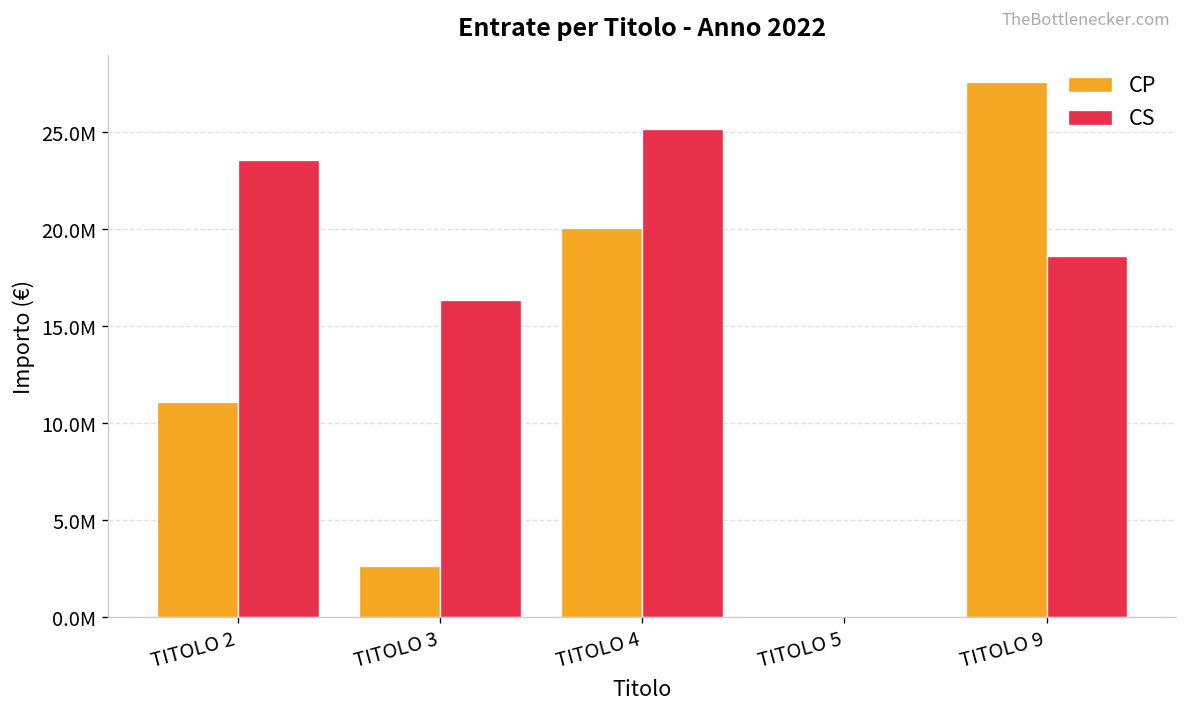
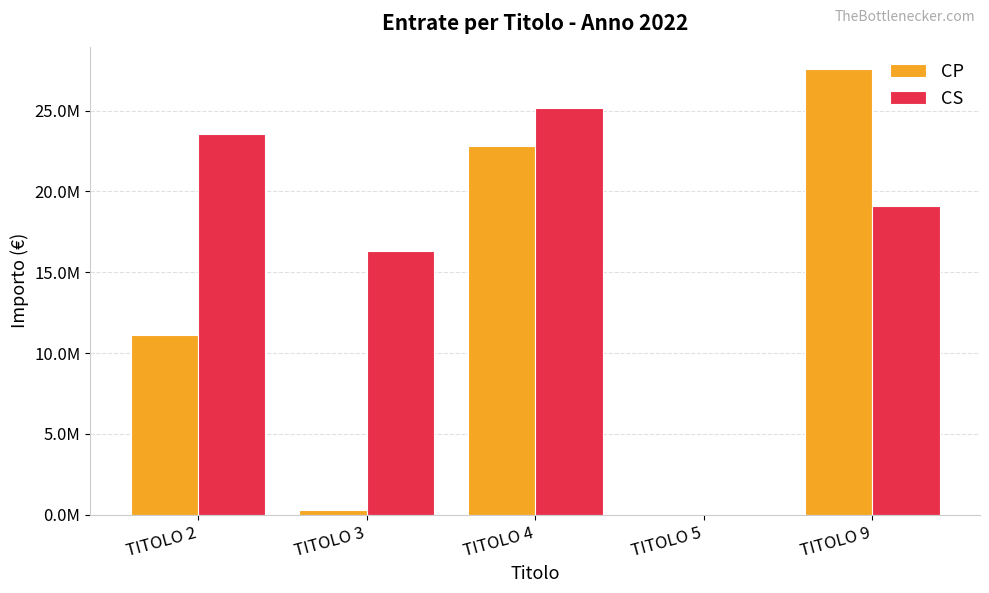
CP, TITOLO 3: 2600000 -> 300000
CP, TITOLO 4: 20100000 -> 22800000
CS, TITOLO 9: 18600000 -> 19100000
